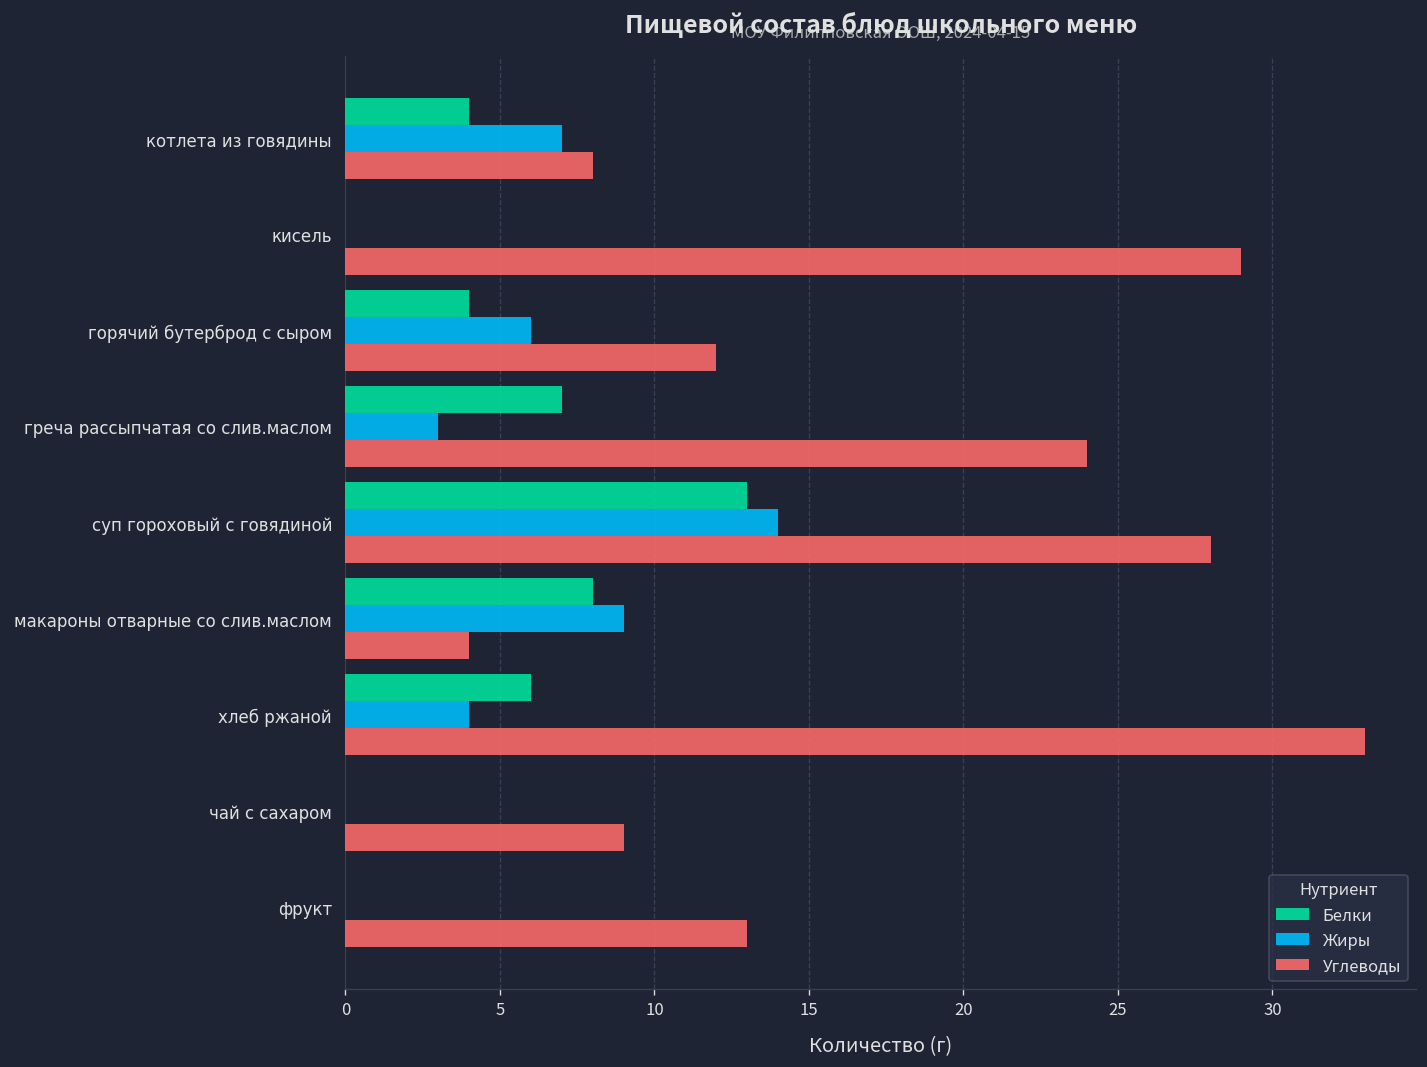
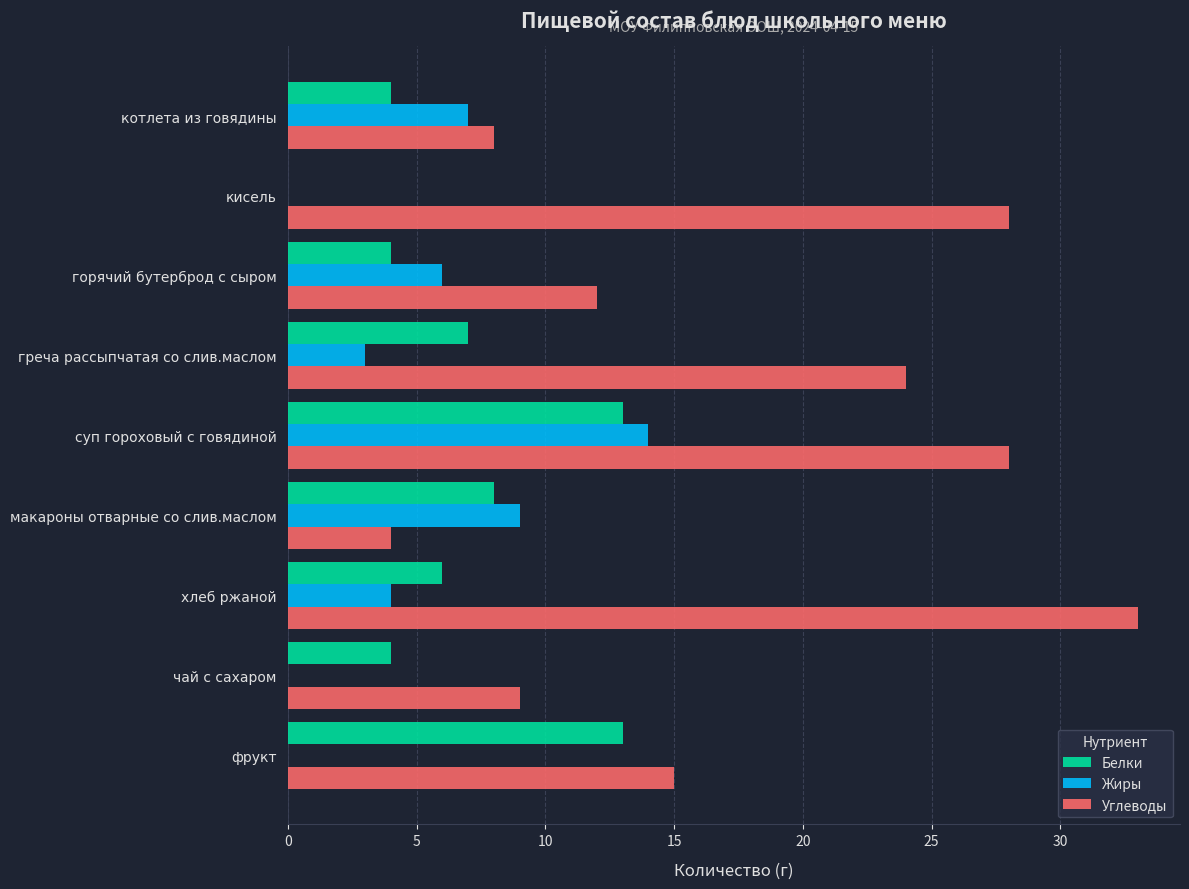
Углеводы, кисель: 29 -> 28
Белки, чай с сахаром: 0 -> 4
Белки, фрукт: 0 -> 13
Углеводы, фрукт: 13 -> 15
